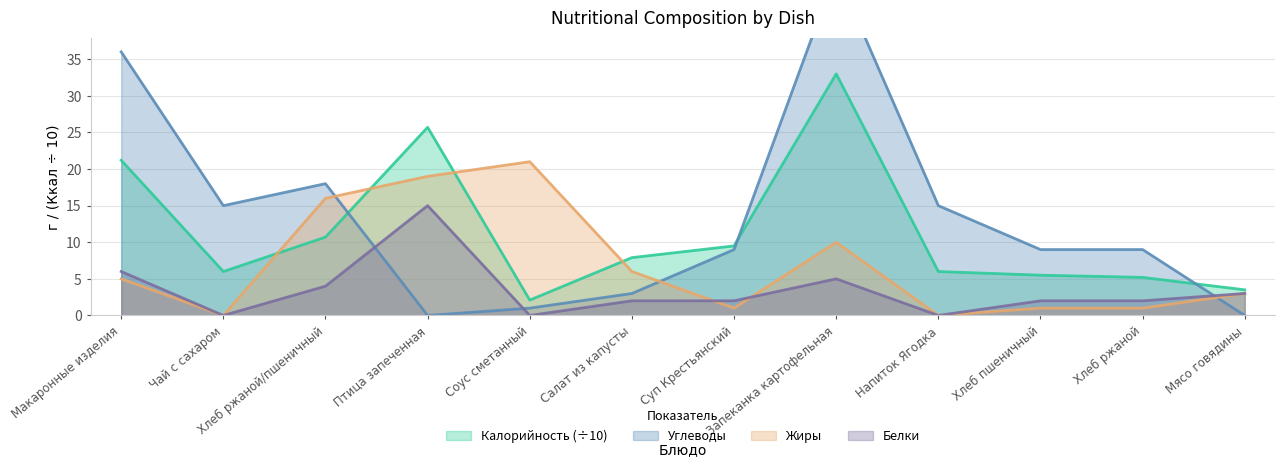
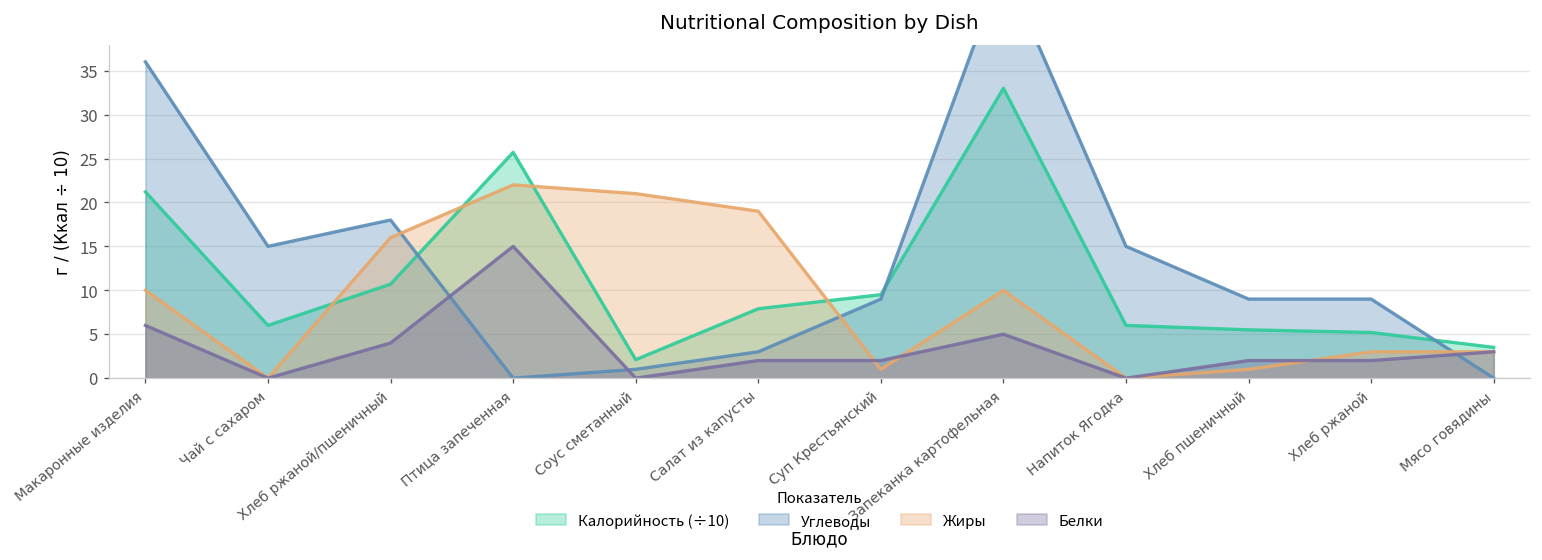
Жиры, Макаронные изделия: 5 -> 10
Жиры, Птица запеченная: 19 -> 22
Жиры, Салат из капусты: 6 -> 19
Жиры, Хлеб ржаной: 1 -> 3
